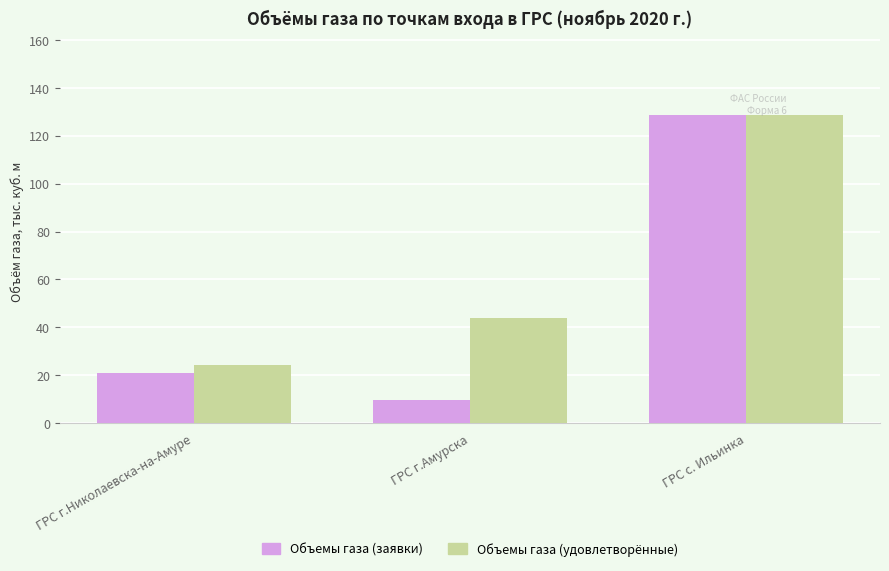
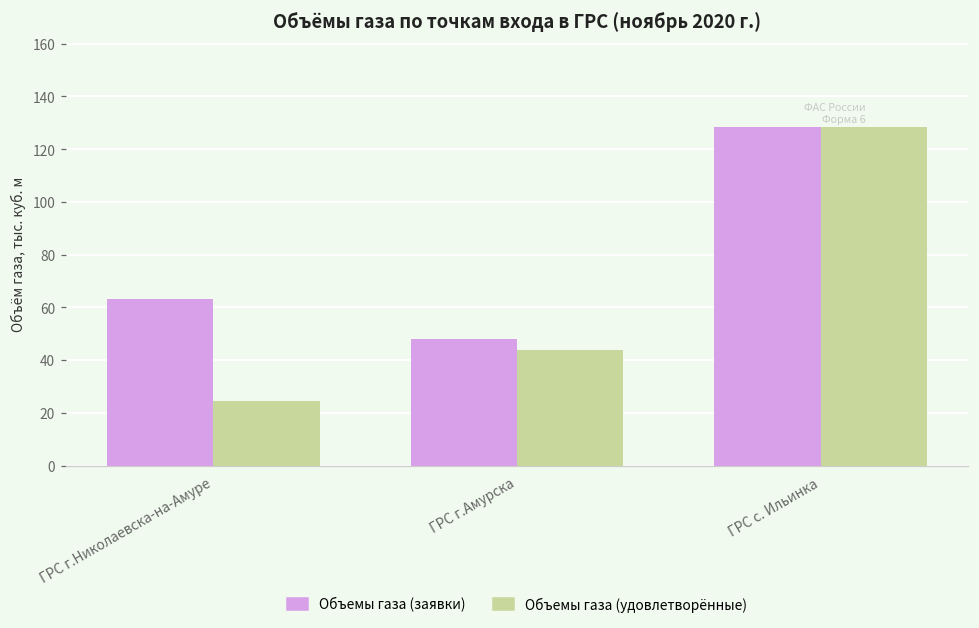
Объемы газа (заявки), ГРС г.Николаевска-на-Амуре: 21 -> 63
Объемы газа (заявки), ГРС г.Амурска: 10 -> 48
